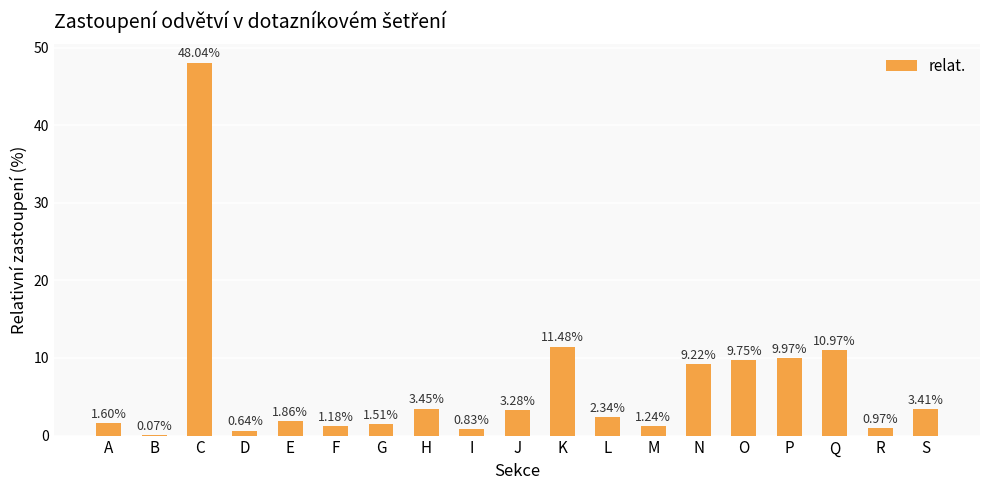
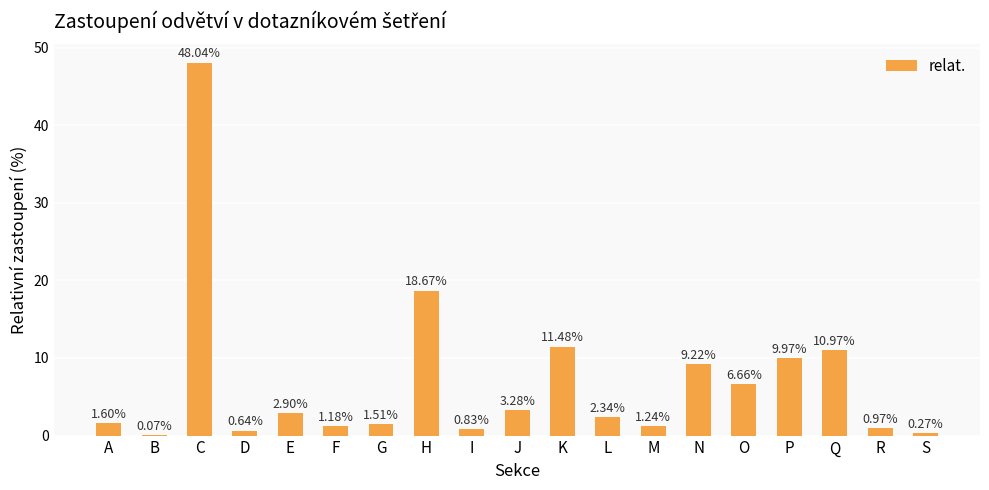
E: 1.86% -> 2.90%
H: 3.45% -> 18.67%
O: 9.75% -> 6.66%
S: 3.41% -> 0.27%
